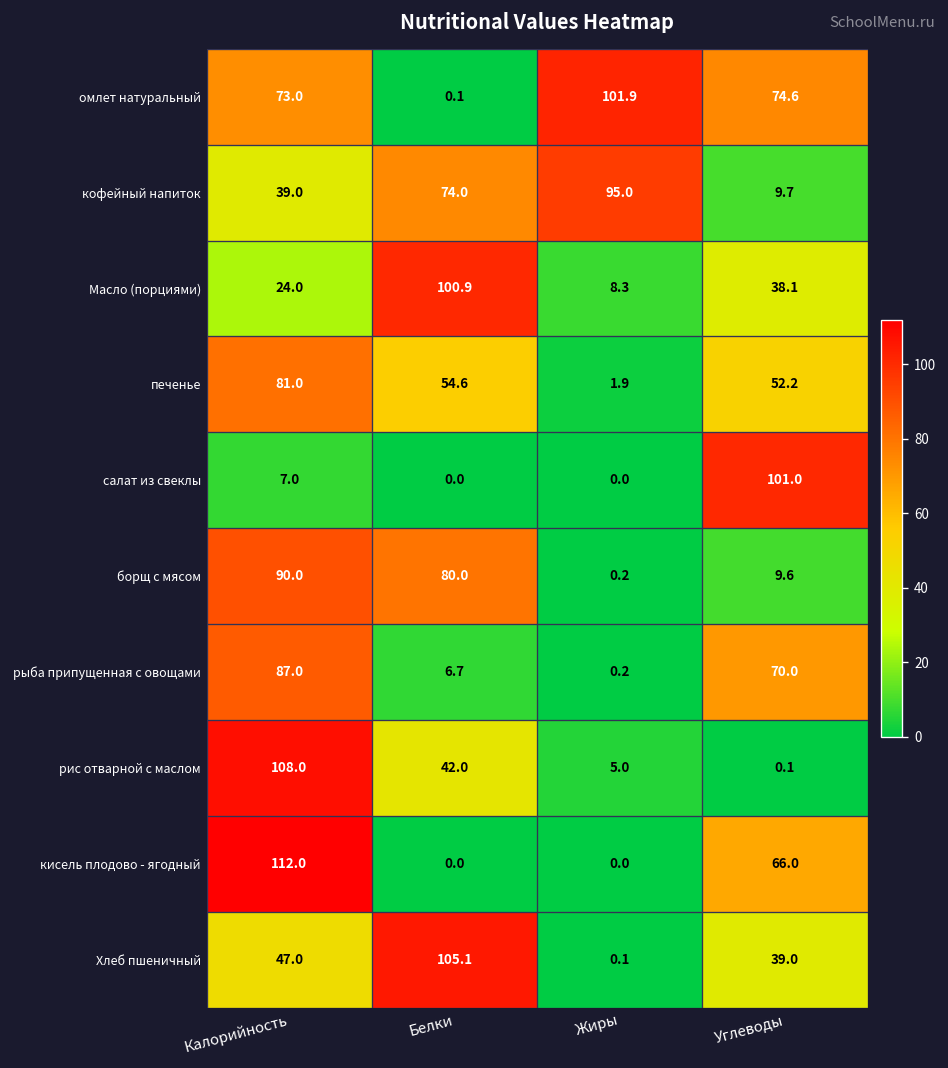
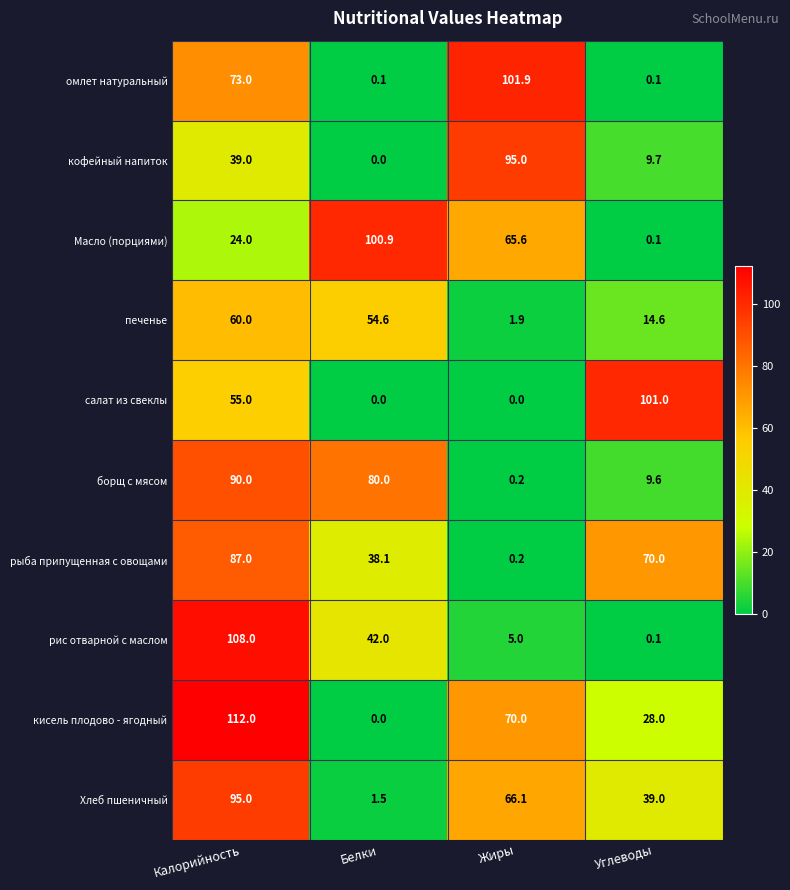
омлет натуральный, Углеводы: 74.6 -> 0.1
кофейный напиток, Белки: 74.0 -> 0.0
Масло (порциями), Жиры: 8.3 -> 65.6
Масло (порциями), Углеводы: 38.1 -> 0.1
печенье, Калорийность: 81.0 -> 60.0
печенье, Углеводы: 52.2 -> 14.6
салат из свеклы, Калорийность: 7.0 -> 55.0
рыба припущенная с овощами, Белки: 6.7 -> 38.1
кисель плодово - ягодный, Жиры: 0.0 -> 70.0
кисель плодово - ягодный, Углеводы: 66.0 -> 28.0
Хлеб пшеничный, Калорийность: 47.0 -> 95.0
Хлеб пшеничный, Белки: 105.1 -> 1.5
Хлеб пшеничный, Жиры: 0.1 -> 66.1
